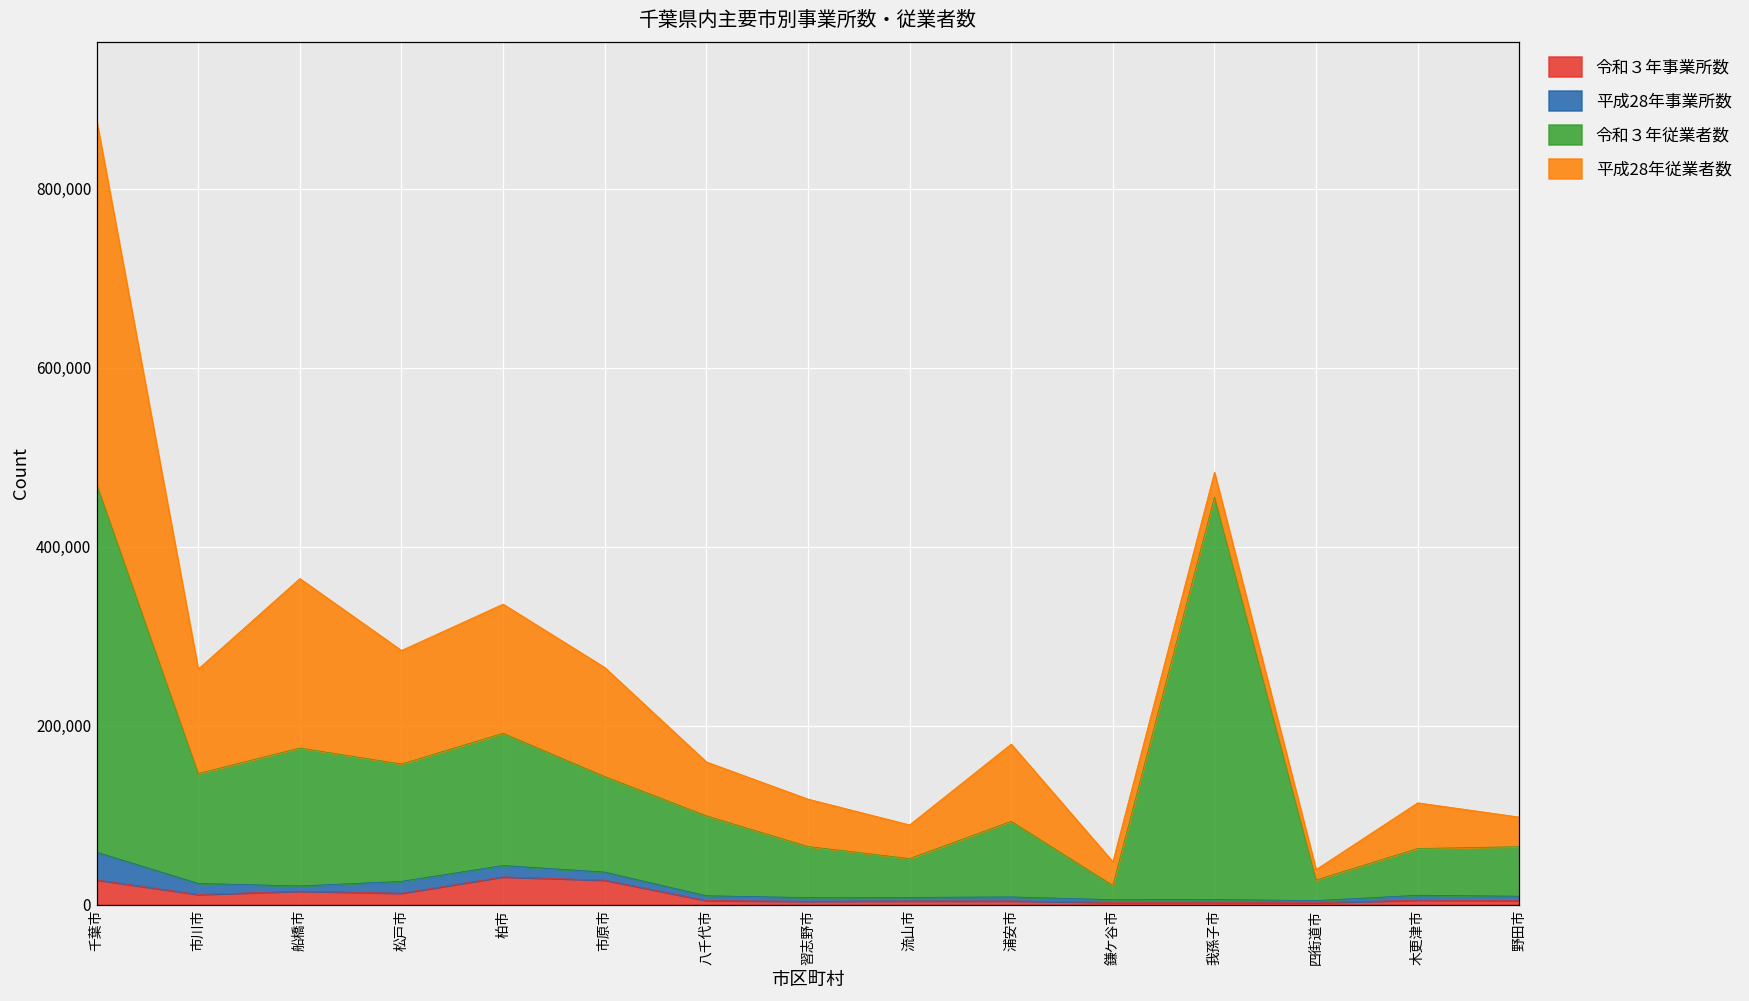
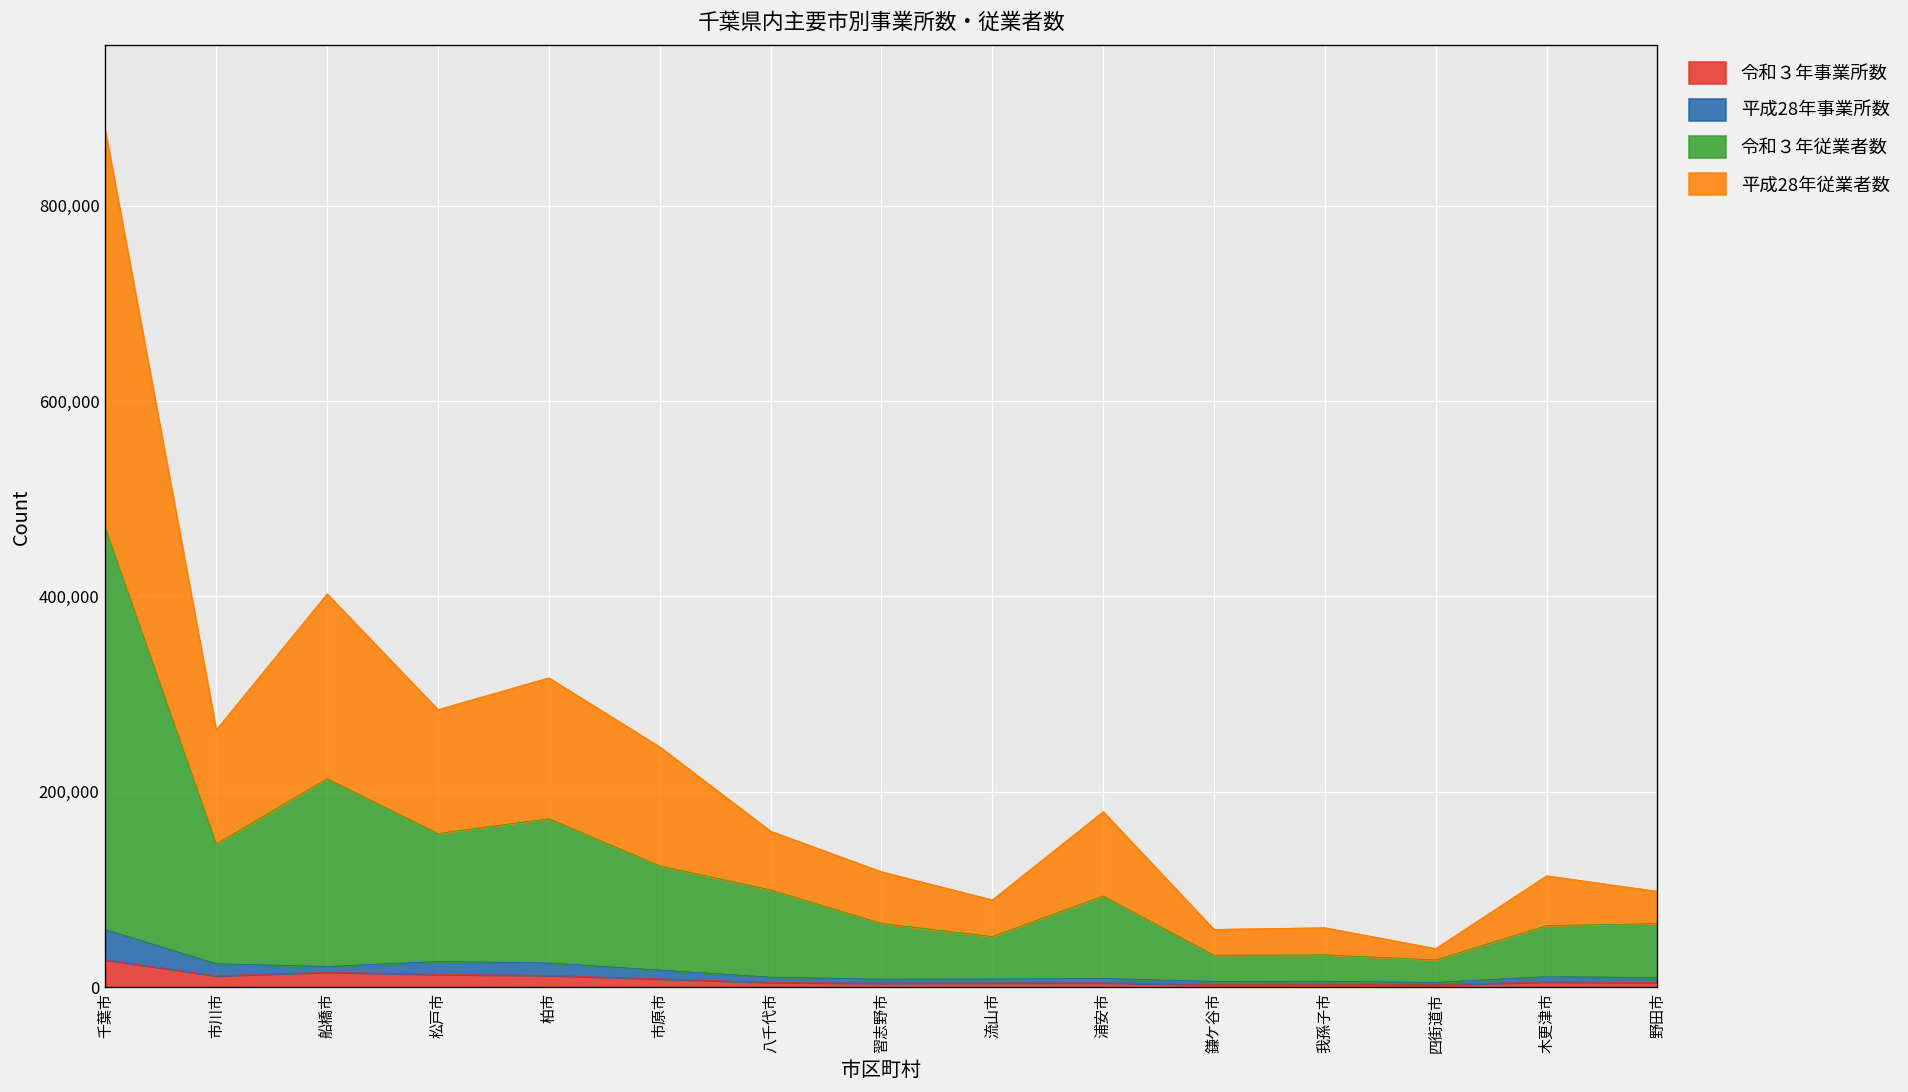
令和３年従業者数, 船橋市: 150,000 -> 190,000
令和３年事業所数, 柏市: 30,000 -> 10,000
令和３年事業所数, 市原市: 30,000 -> 10,000
令和３年従業者数, 鎌ケ谷市: 20,000 -> 30,000
令和３年従業者数, 我孫子市: 450,000 -> 30,000
